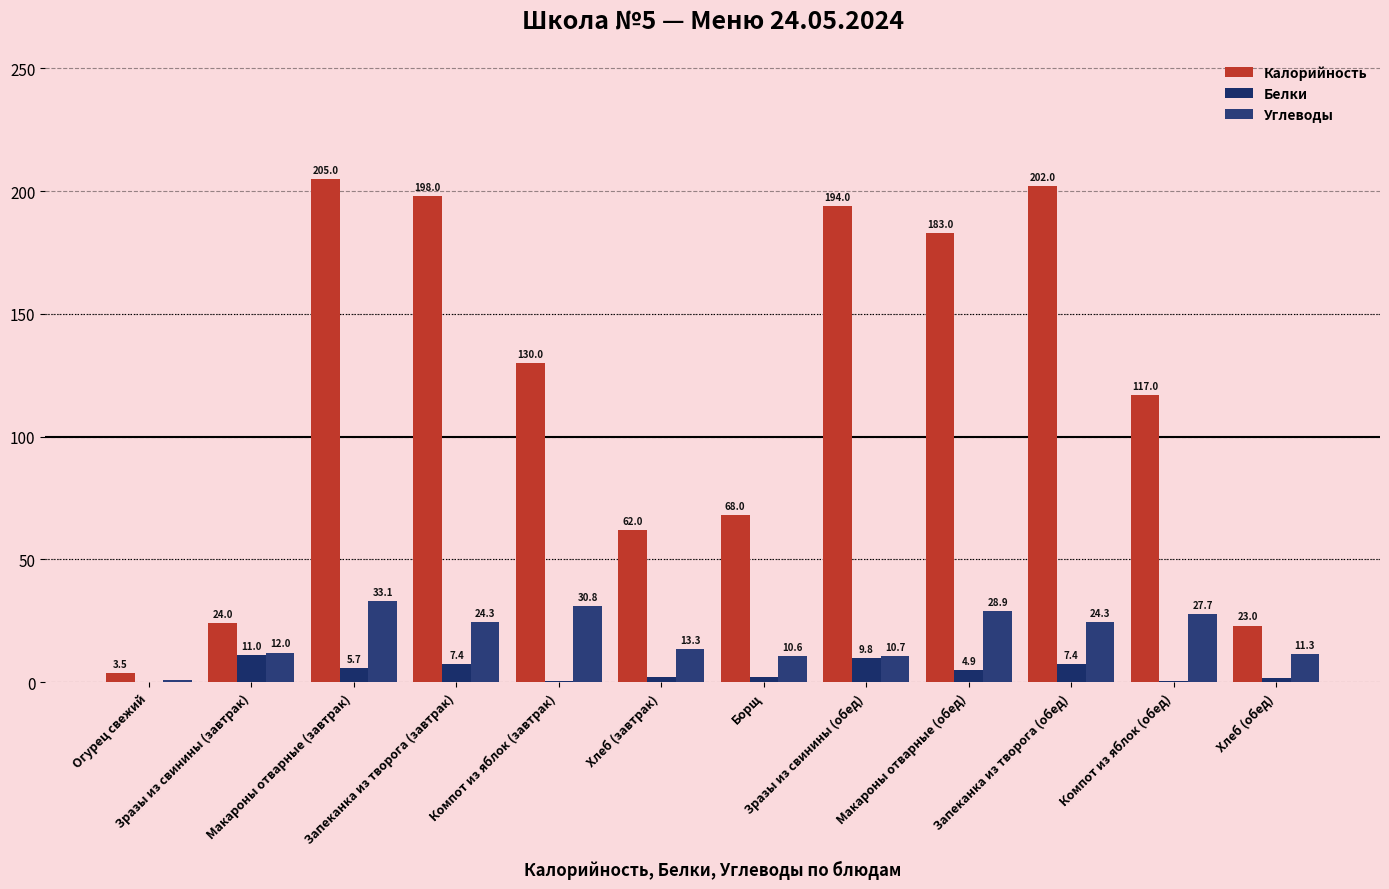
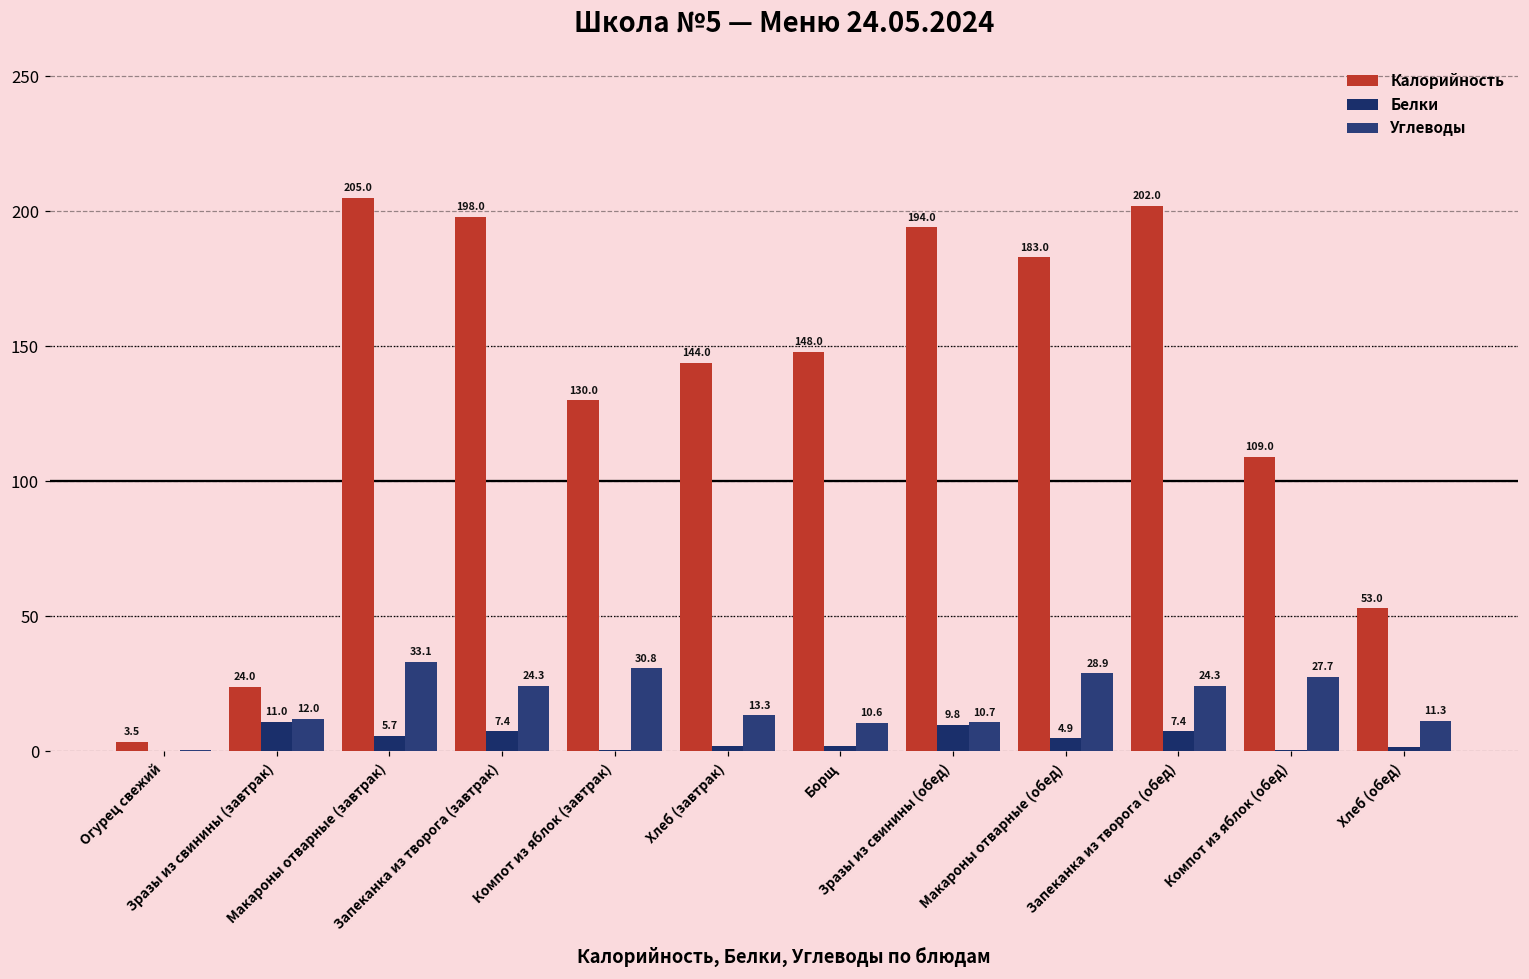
Калорийность, Хлеб (завтрак): 62.0 -> 144.0
Калорийность, Борщ: 68.0 -> 148.0
Калорийность, Компот из яблок (обед): 117.0 -> 109.0
Калорийность, Хлеб (обед): 23.0 -> 53.0
